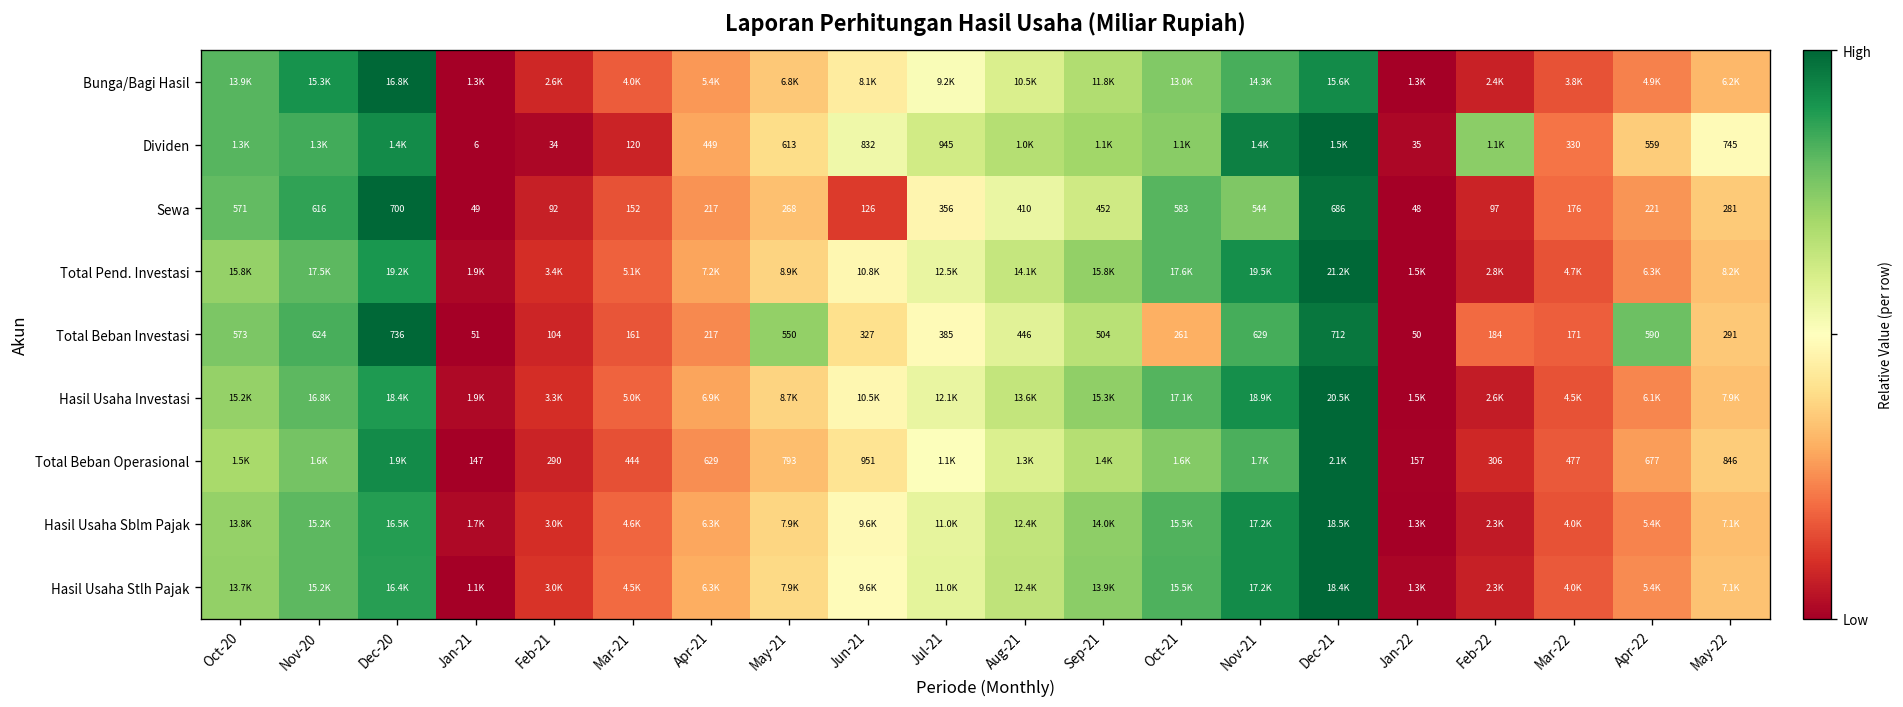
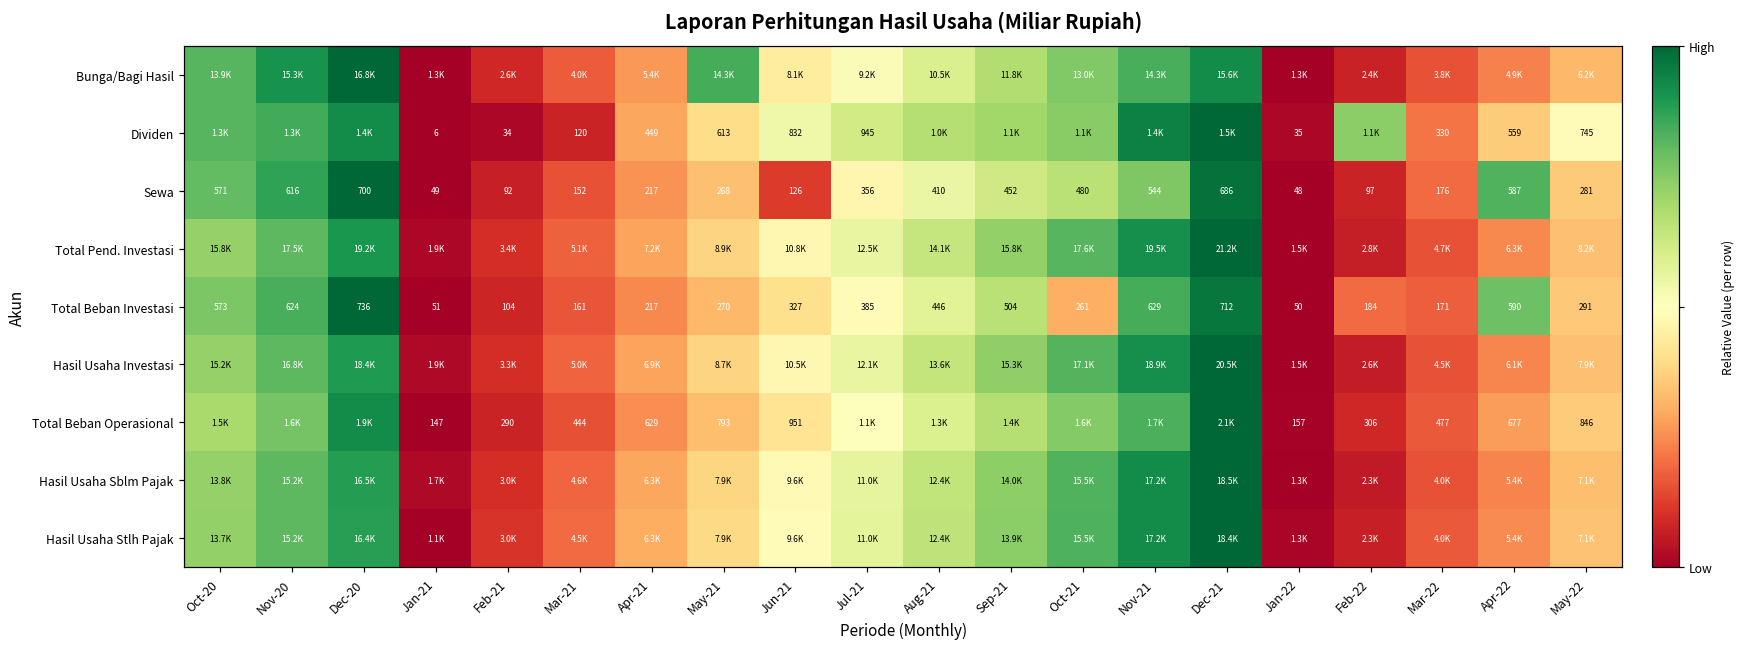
Bunga/Bagi Hasil, May-21: 6.8K -> 14.3K
Sewa, Oct-21: 583 -> 480
Sewa, Apr-22: 221 -> 587
Total Beban Investasi, May-21: 550 -> 270
